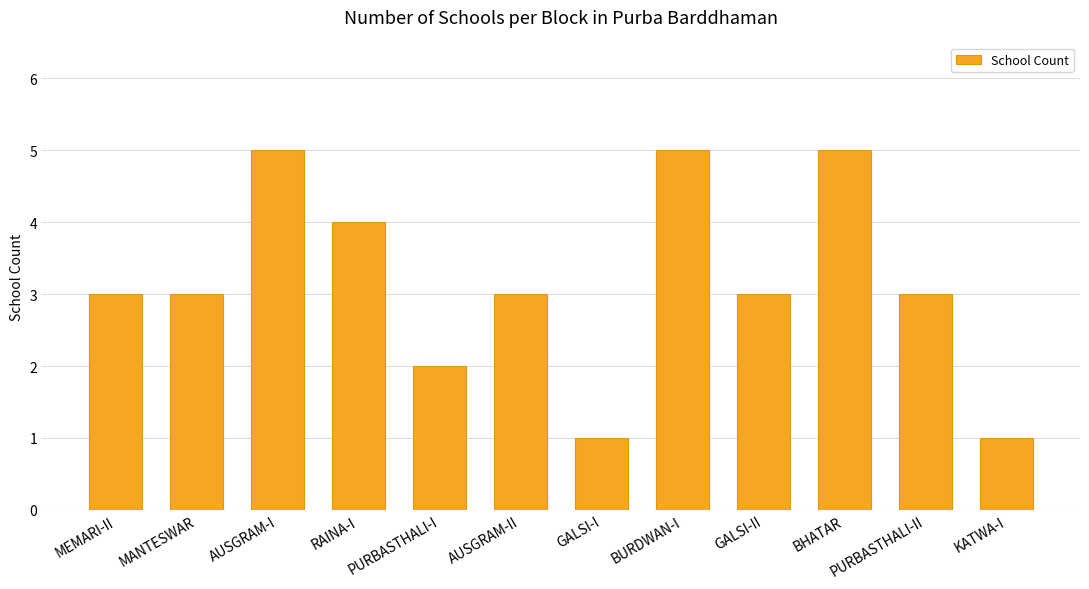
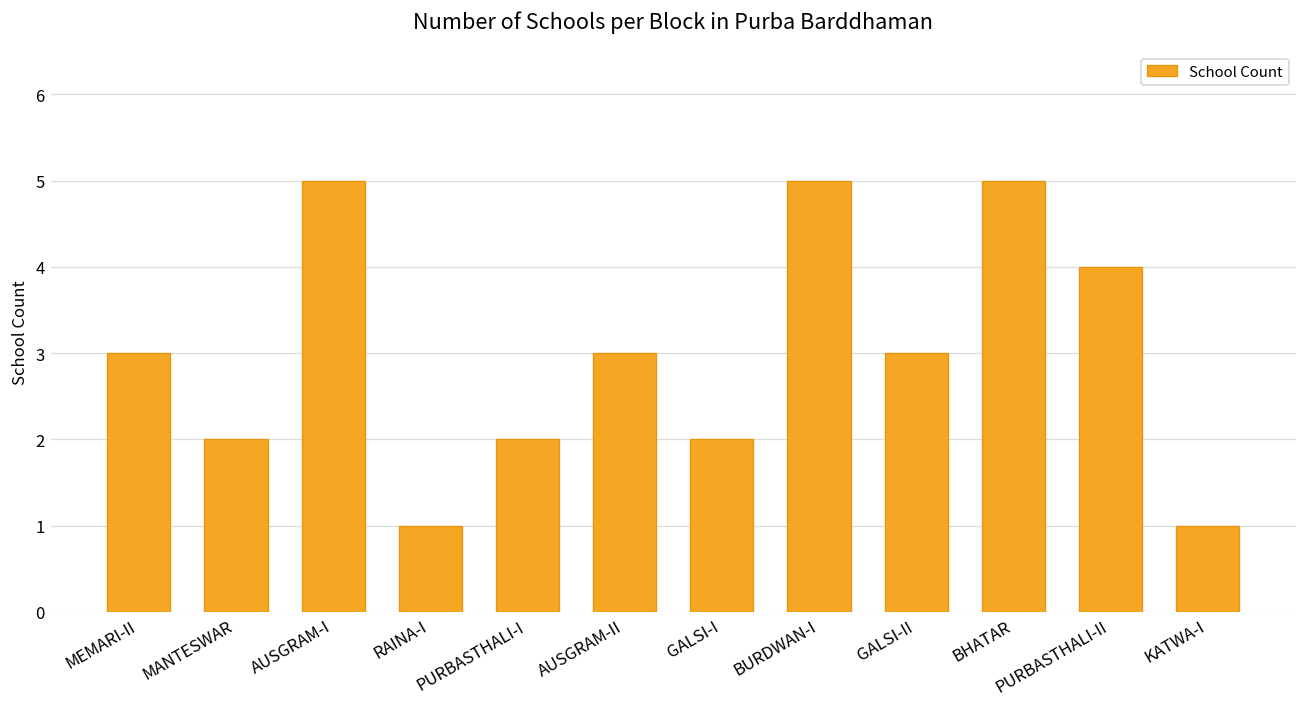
MANTESWAR: 3 -> 2
RAINA-I: 4 -> 1
GALSI-I: 1 -> 2
PURBASTHALI-II: 3 -> 4
